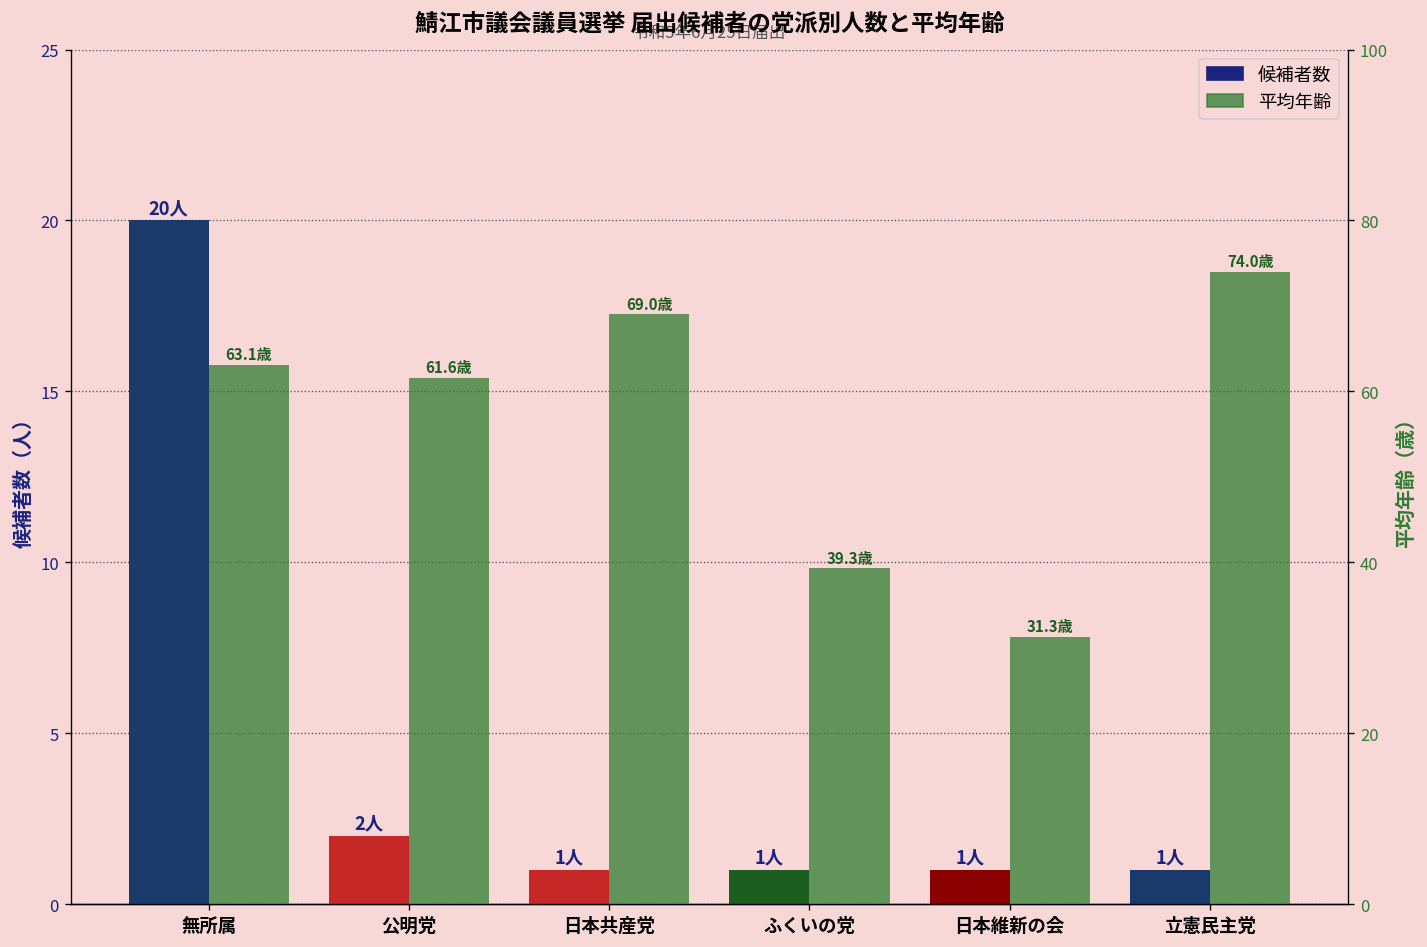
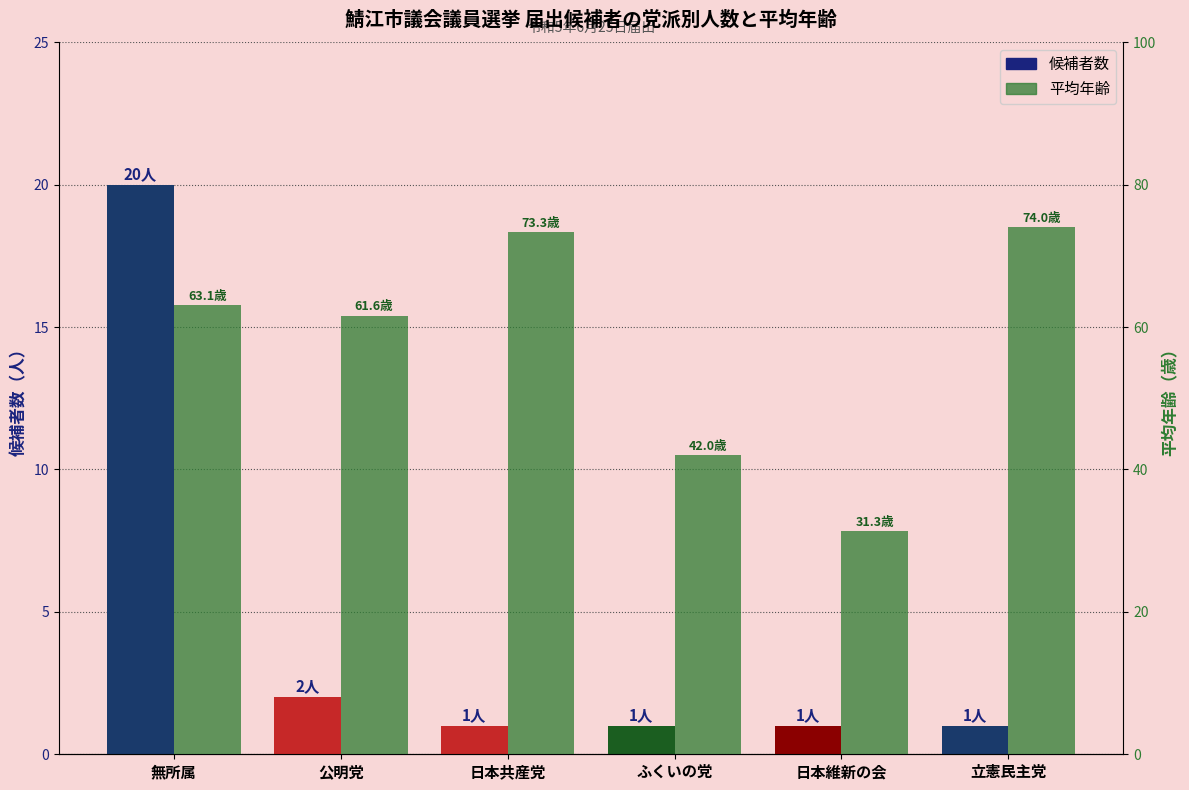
平均年齢, 日本共産党: 69.0歳 -> 73.3歳
平均年齢, ふくいの党: 39.3歳 -> 42.0歳
